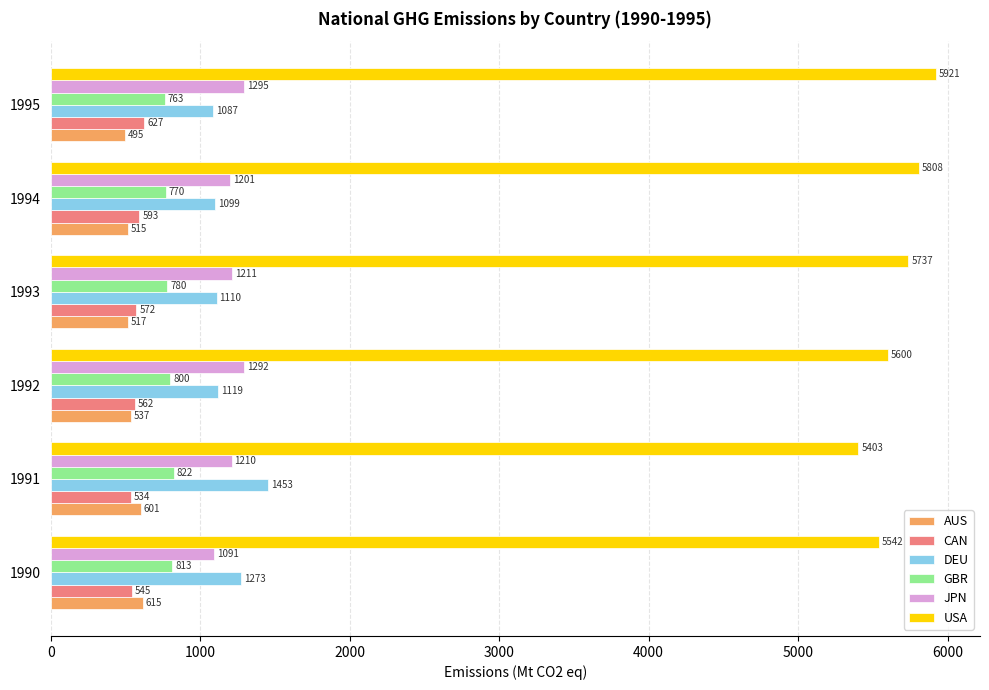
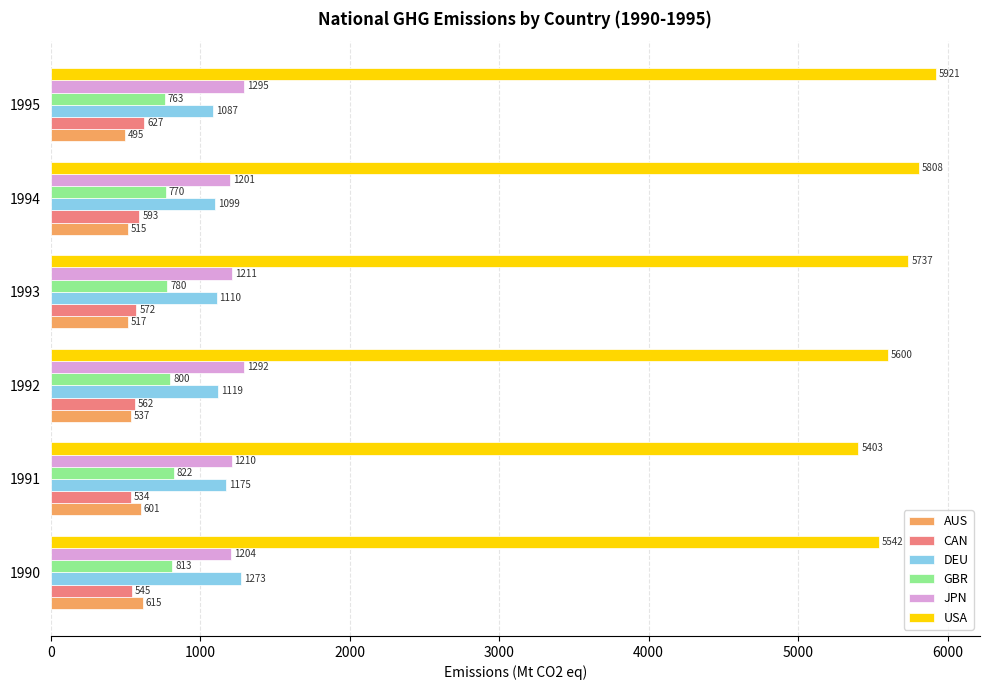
DEU, 1991: 1453 -> 1175
JPN, 1990: 1091 -> 1204
